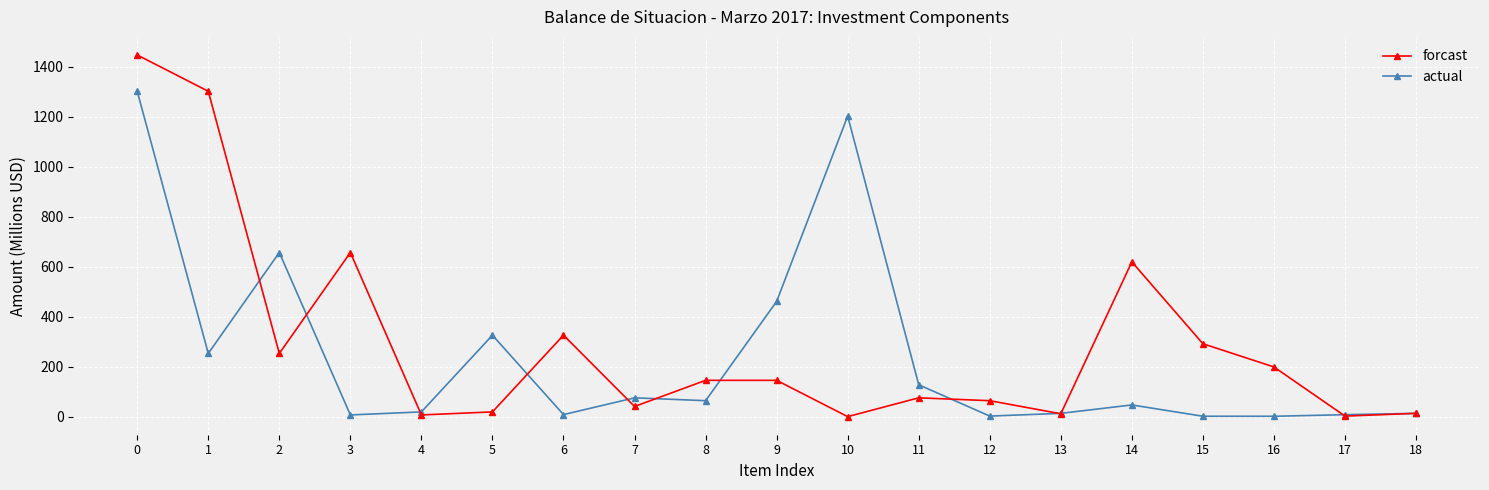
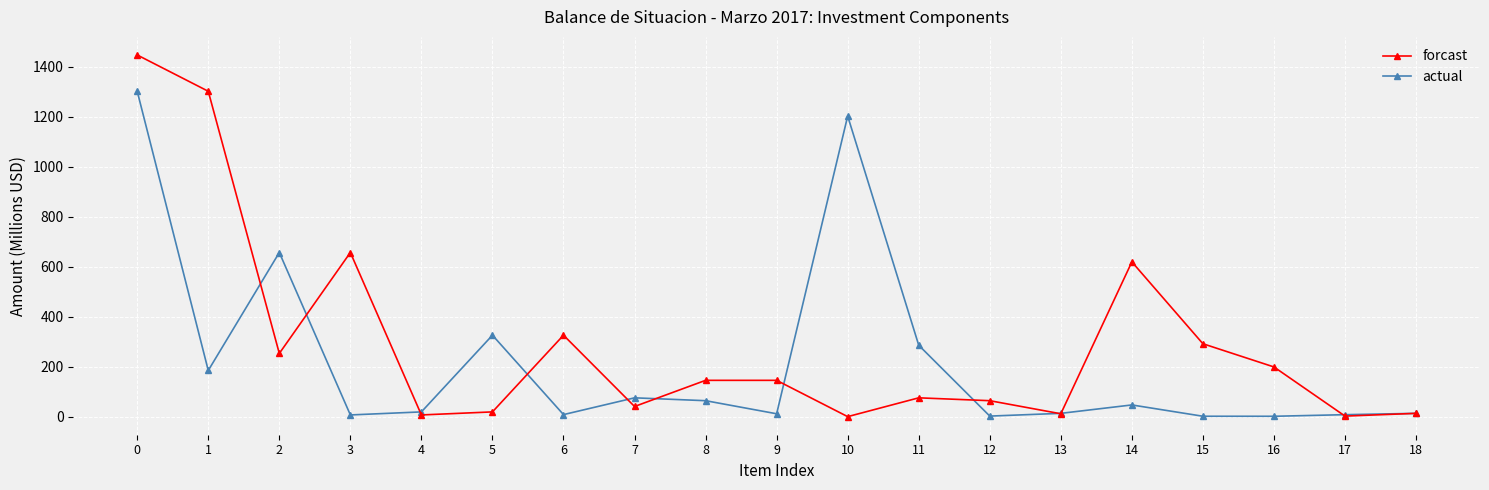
actual, 1: 250 -> 180
actual, 9: 460 -> 10
actual, 11: 130 -> 290
